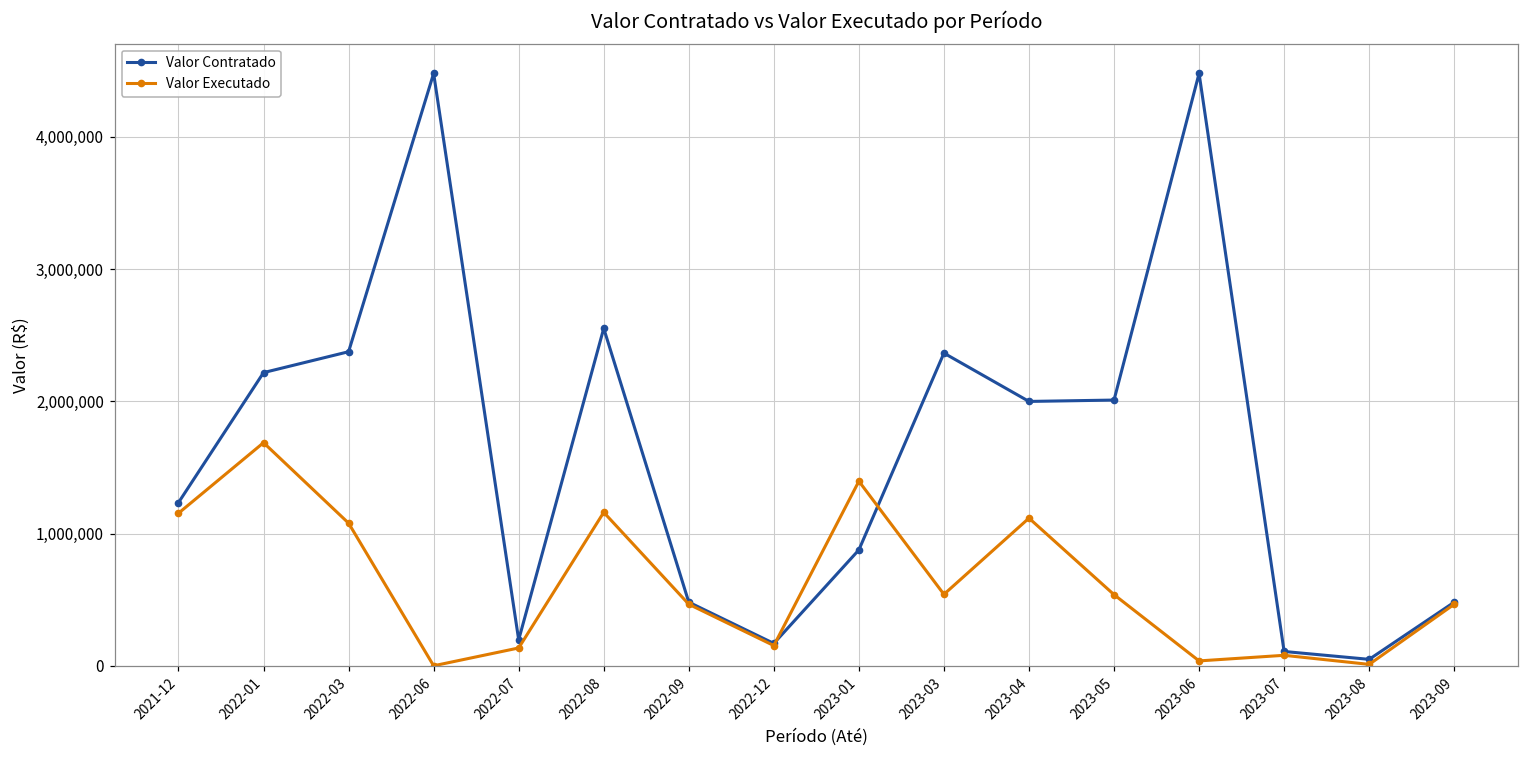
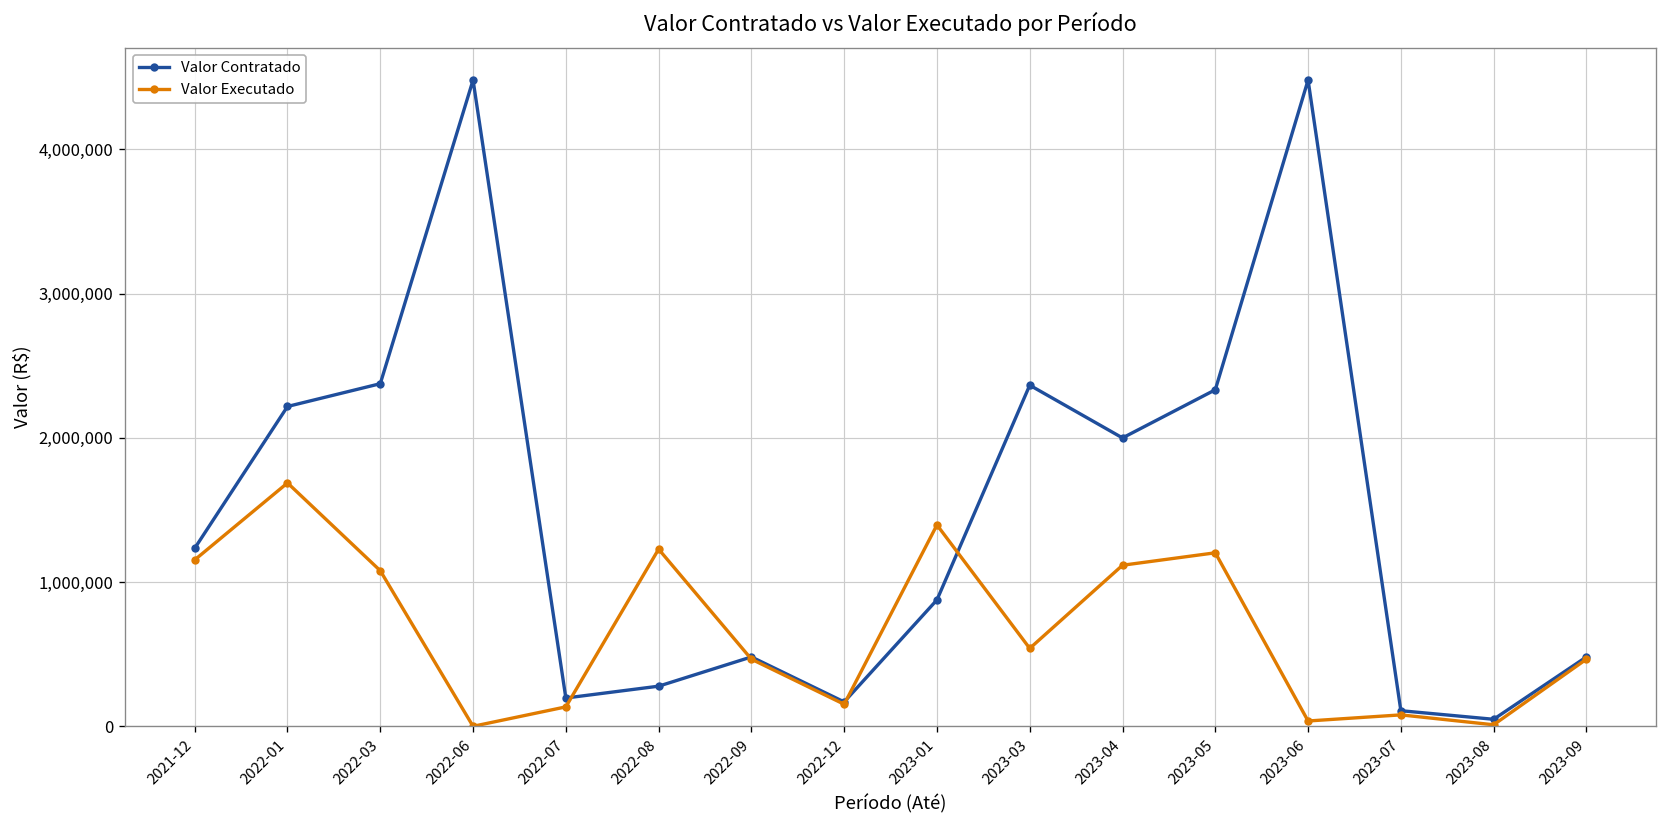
Valor Contratado, 2022-08: 2,550,000 -> 280,000
Valor Executado, 2022-08: 1,160,000 -> 1,230,000
Valor Contratado, 2023-05: 2,010,000 -> 2,330,000
Valor Executado, 2023-05: 540,000 -> 1,200,000
